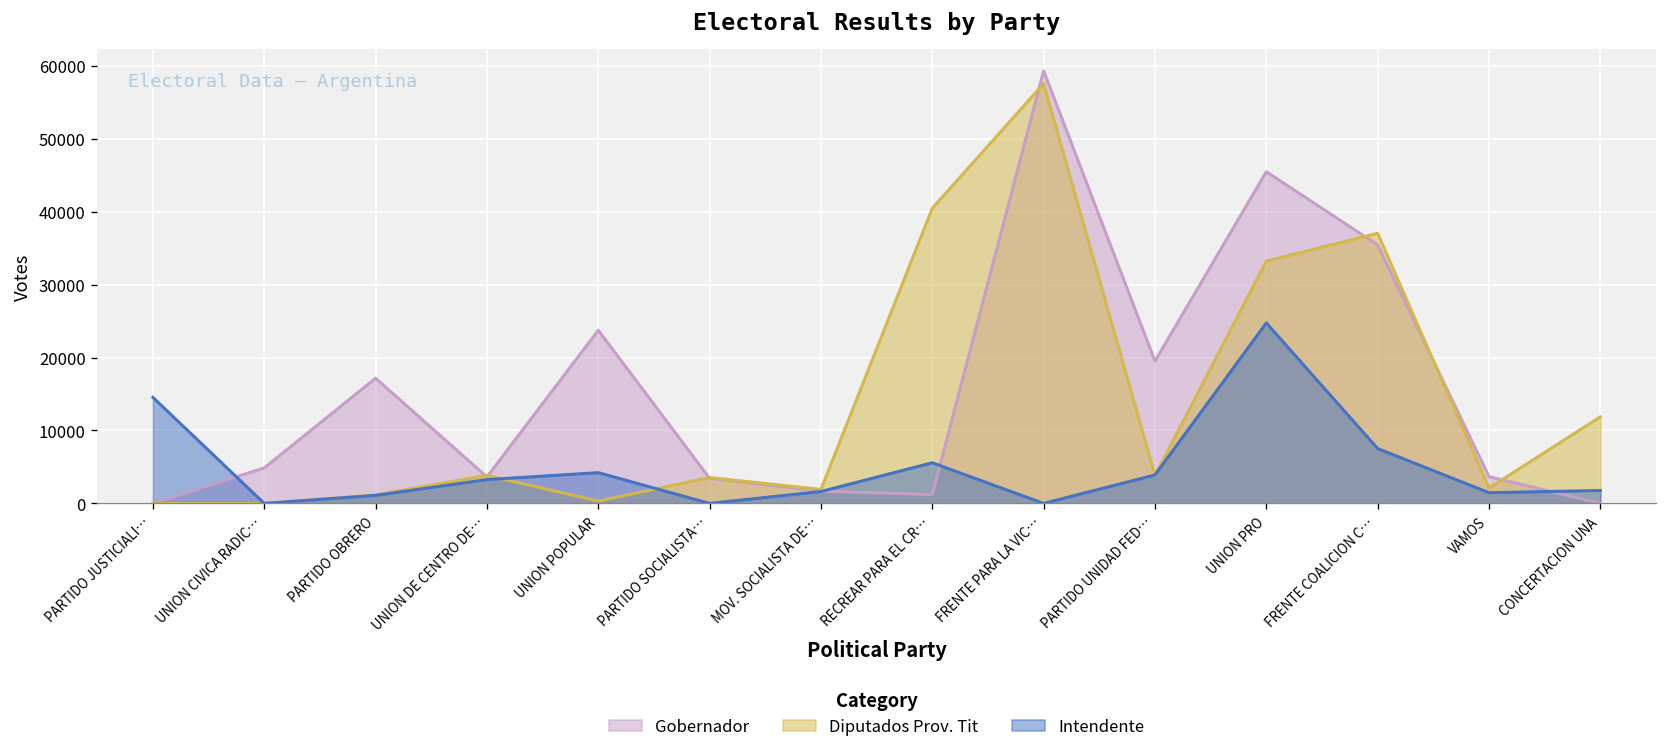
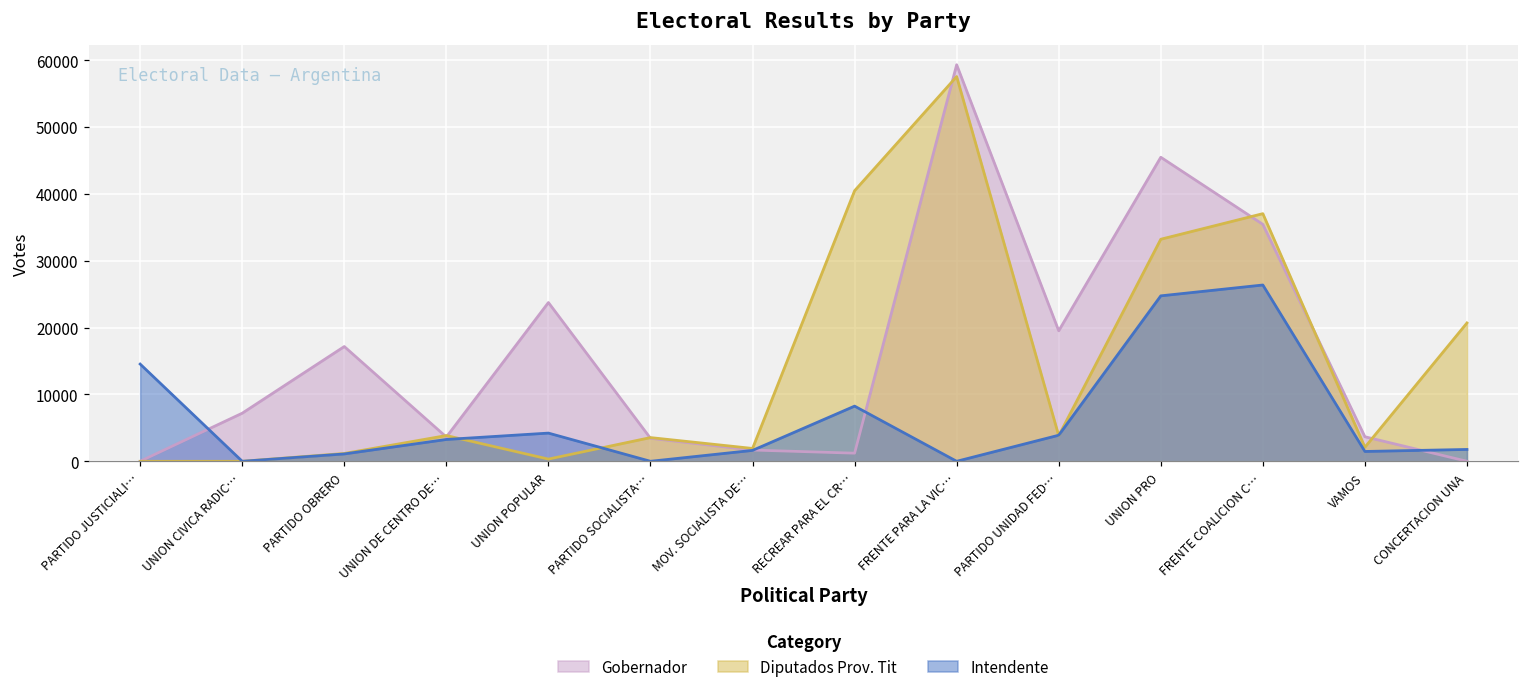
Gobernador, UNION CIVICA RADIC…: 5000 -> 7000
Intendente, RECREAR PARA EL CR…: 6000 -> 8000
Intendente, FRENTE COALICION C…: 8000 -> 26000
Diputados Prov. Tit, CONCERTACION UNA: 12000 -> 21000
